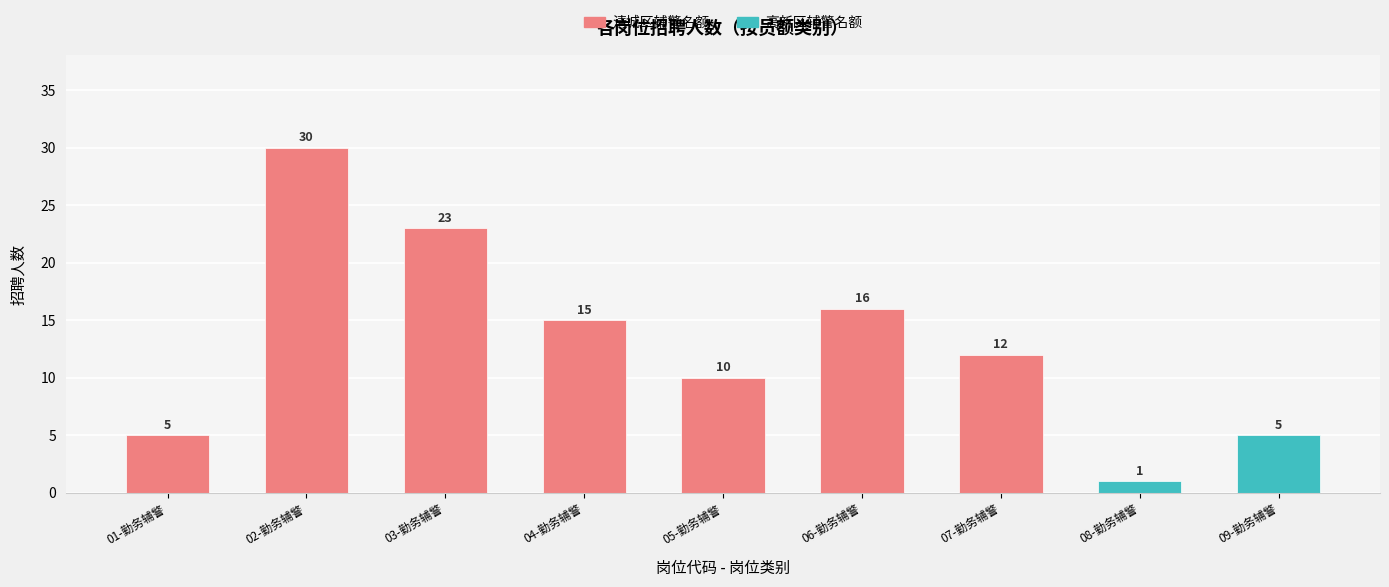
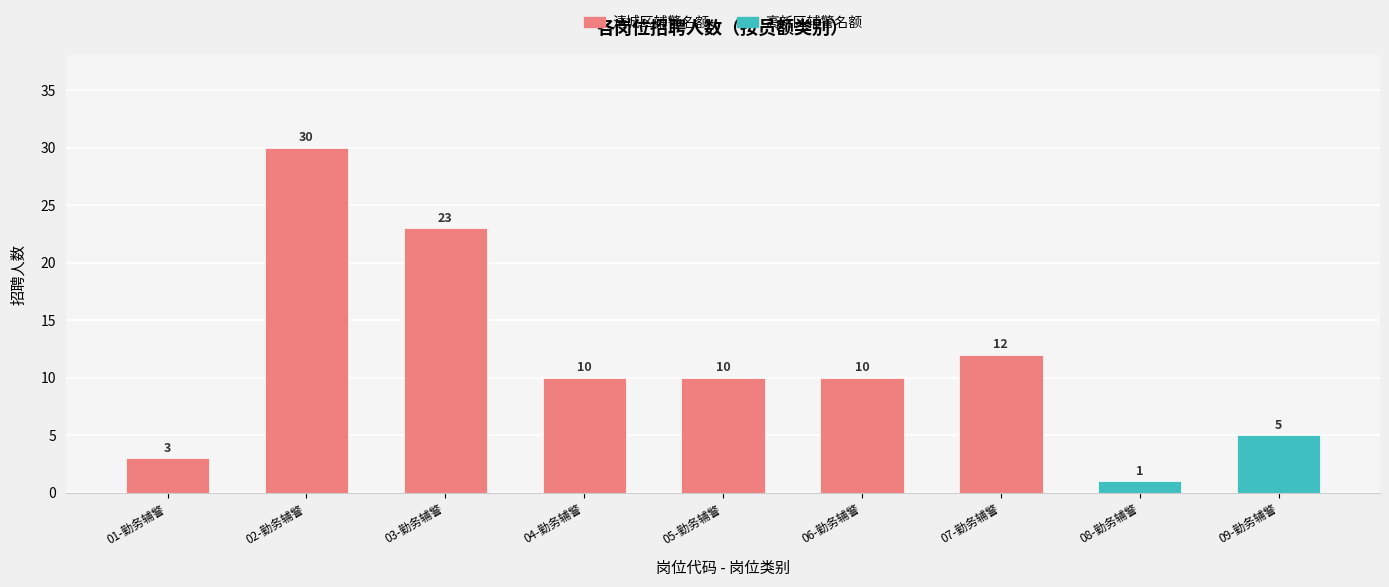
清城区辅警名额, 01-勤务辅警: 5 -> 3
清城区辅警名额, 04-勤务辅警: 15 -> 10
清城区辅警名额, 06-勤务辅警: 16 -> 10
